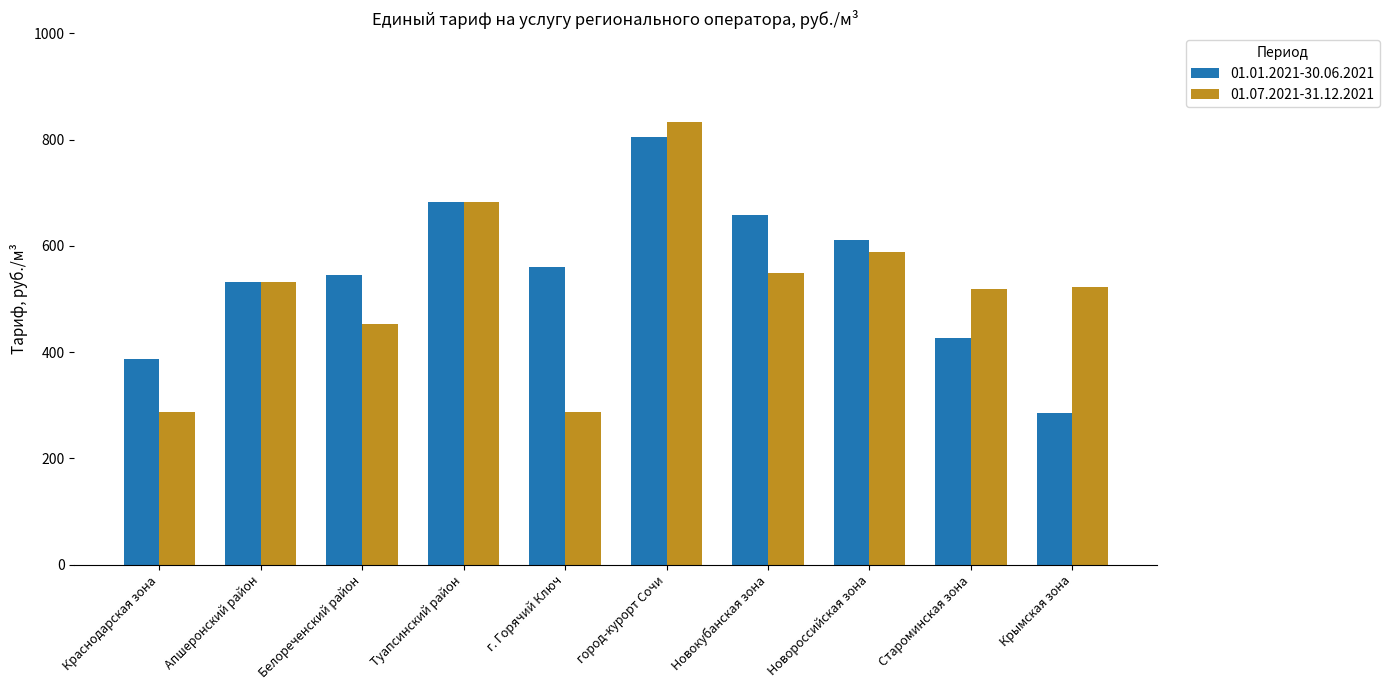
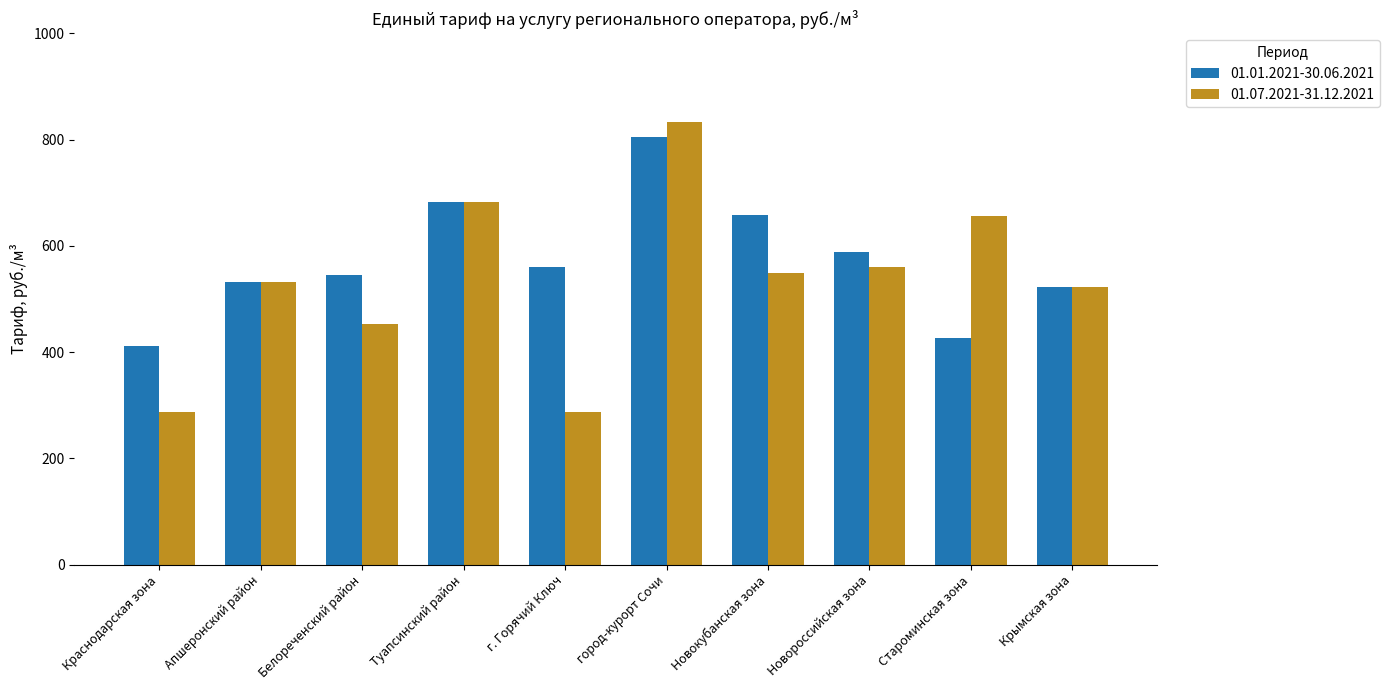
01.01.2021-30.06.2021, Краснодарская зона: 390 -> 410
01.01.2021-30.06.2021, Новороссийская зона: 610 -> 590
01.07.2021-31.12.2021, Новороссийская зона: 590 -> 560
01.07.2021-31.12.2021, Староминская зона: 520 -> 660
01.01.2021-30.06.2021, Крымская зона: 290 -> 520
